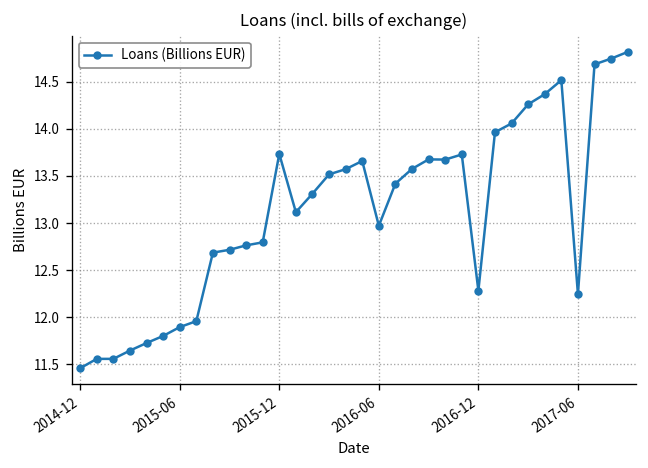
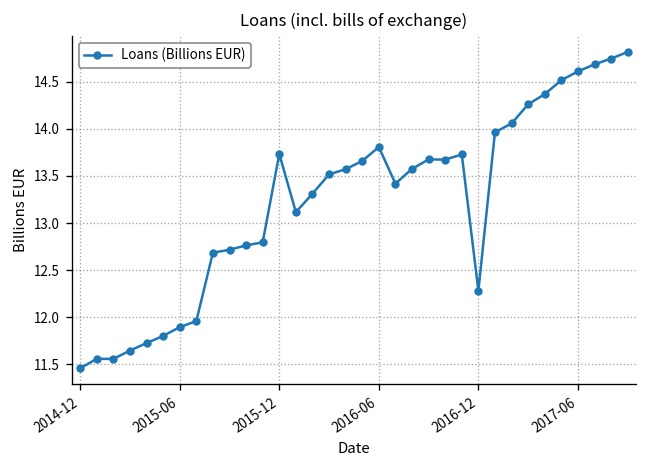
2016-06: 13.0 -> 13.8
2017-06: 12.2 -> 14.6
